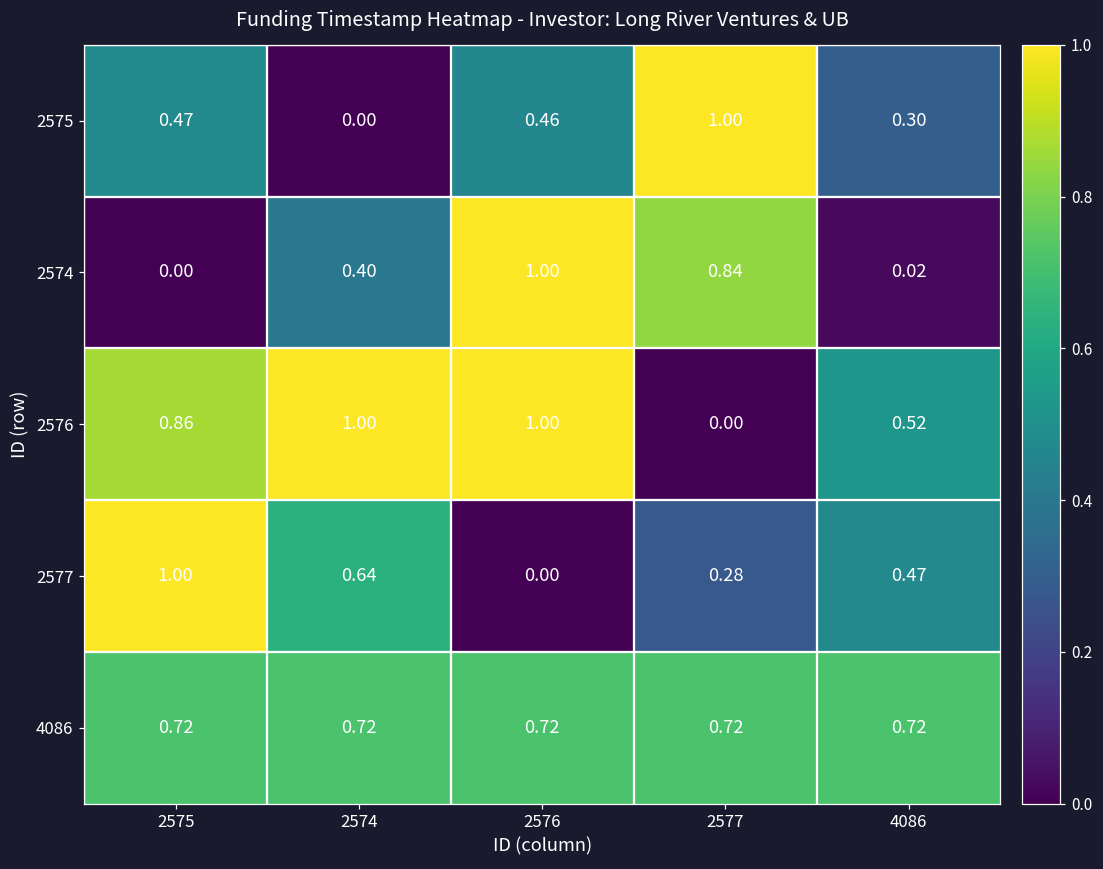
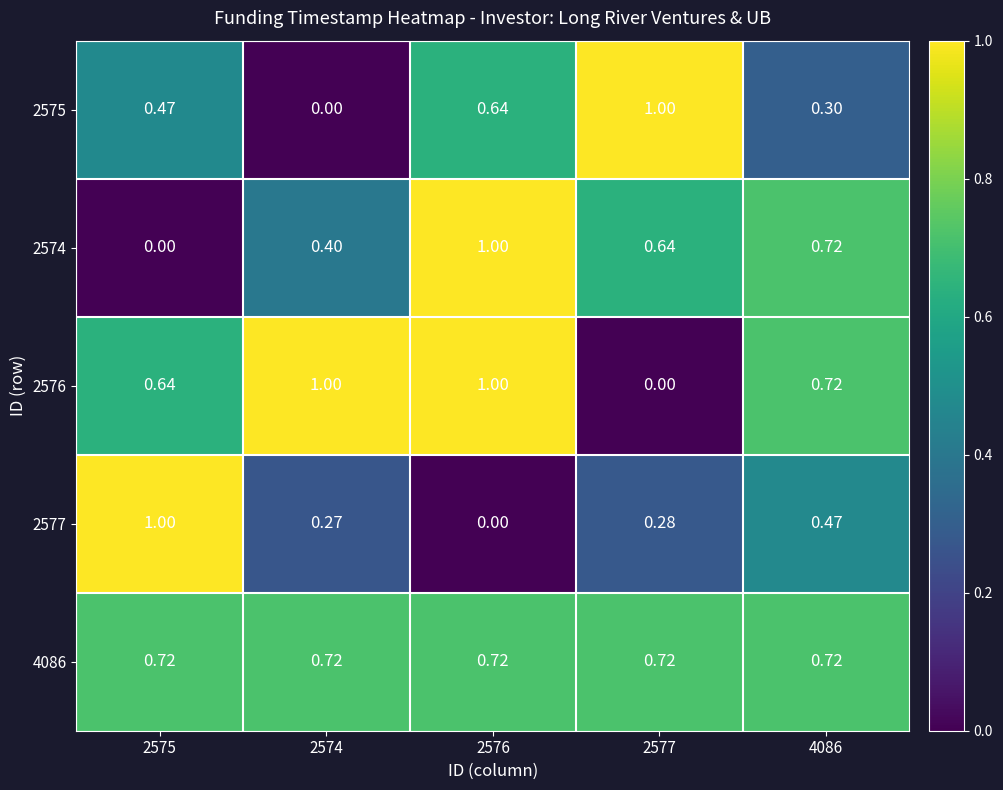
2575, 2576: 0.46 -> 0.64
2574, 2577: 0.84 -> 0.64
2574, 4086: 0.02 -> 0.72
2576, 2575: 0.86 -> 0.64
2576, 4086: 0.52 -> 0.72
2577, 2574: 0.64 -> 0.27
